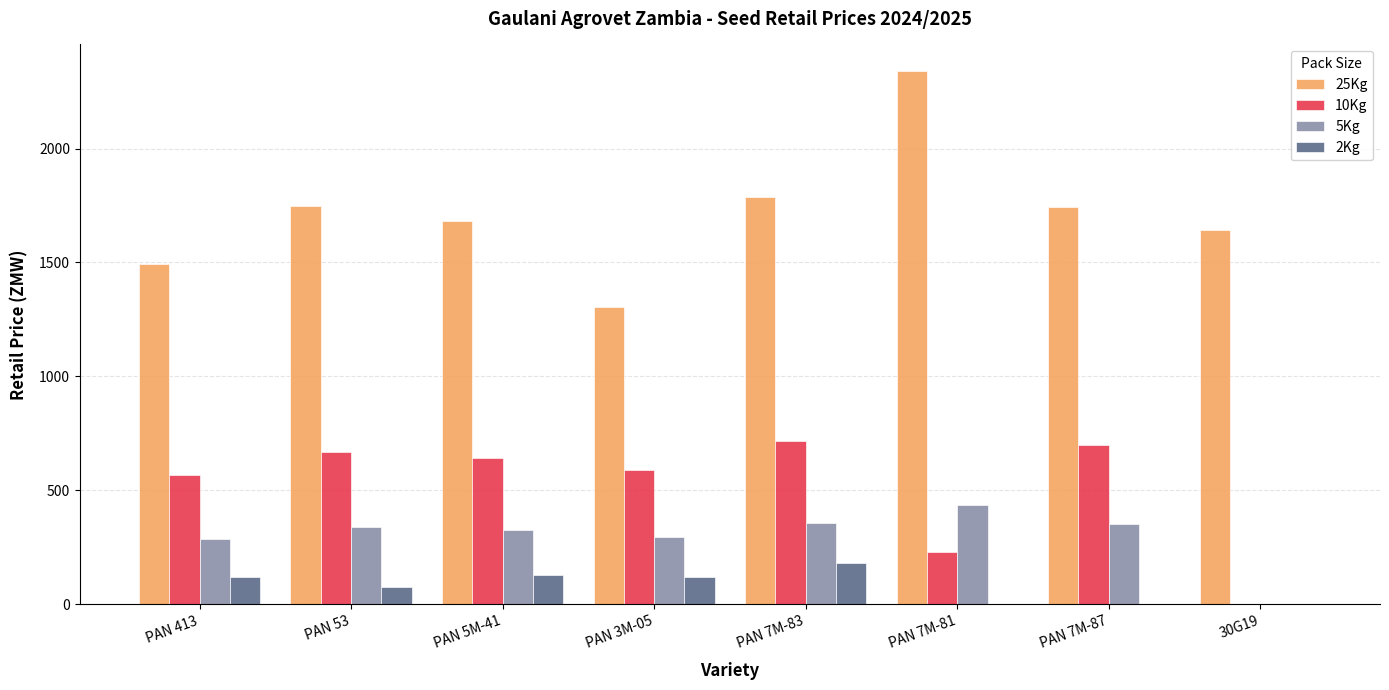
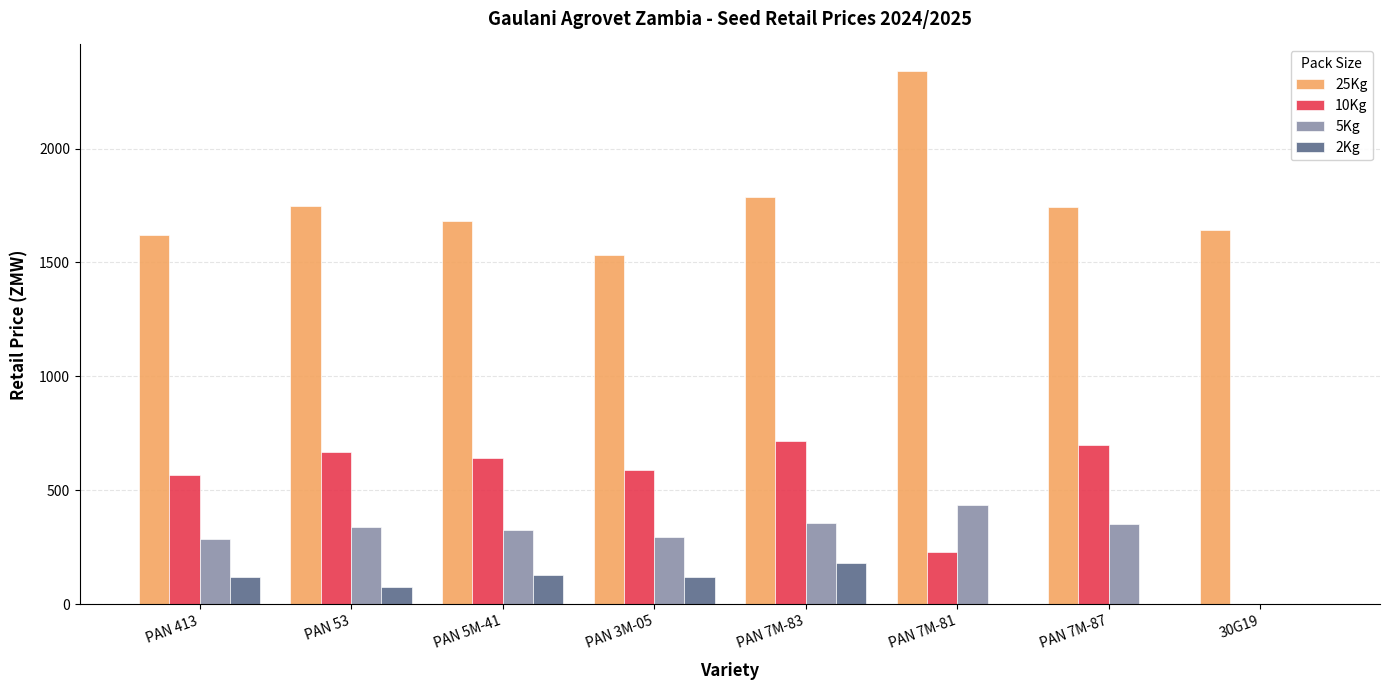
25Kg, PAN 413: 1490 -> 1620
25Kg, PAN 3M-05: 1310 -> 1530
